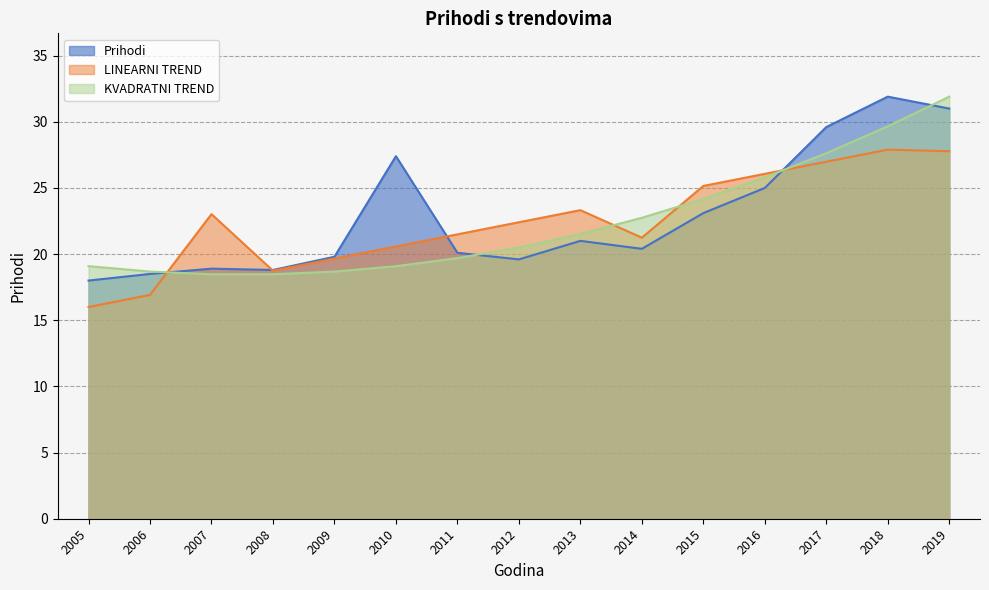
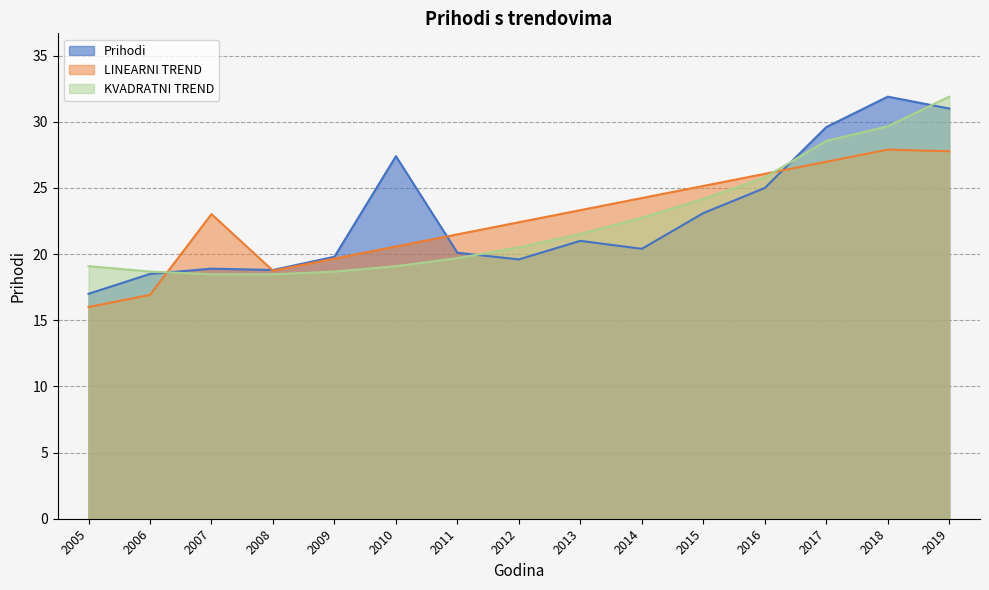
Prihodi, 2005: 18 -> 17
LINEARNI TREND, 2014: 21.2 -> 24.2
KVADRATNI TREND, 2017: 27.6 -> 28.6
